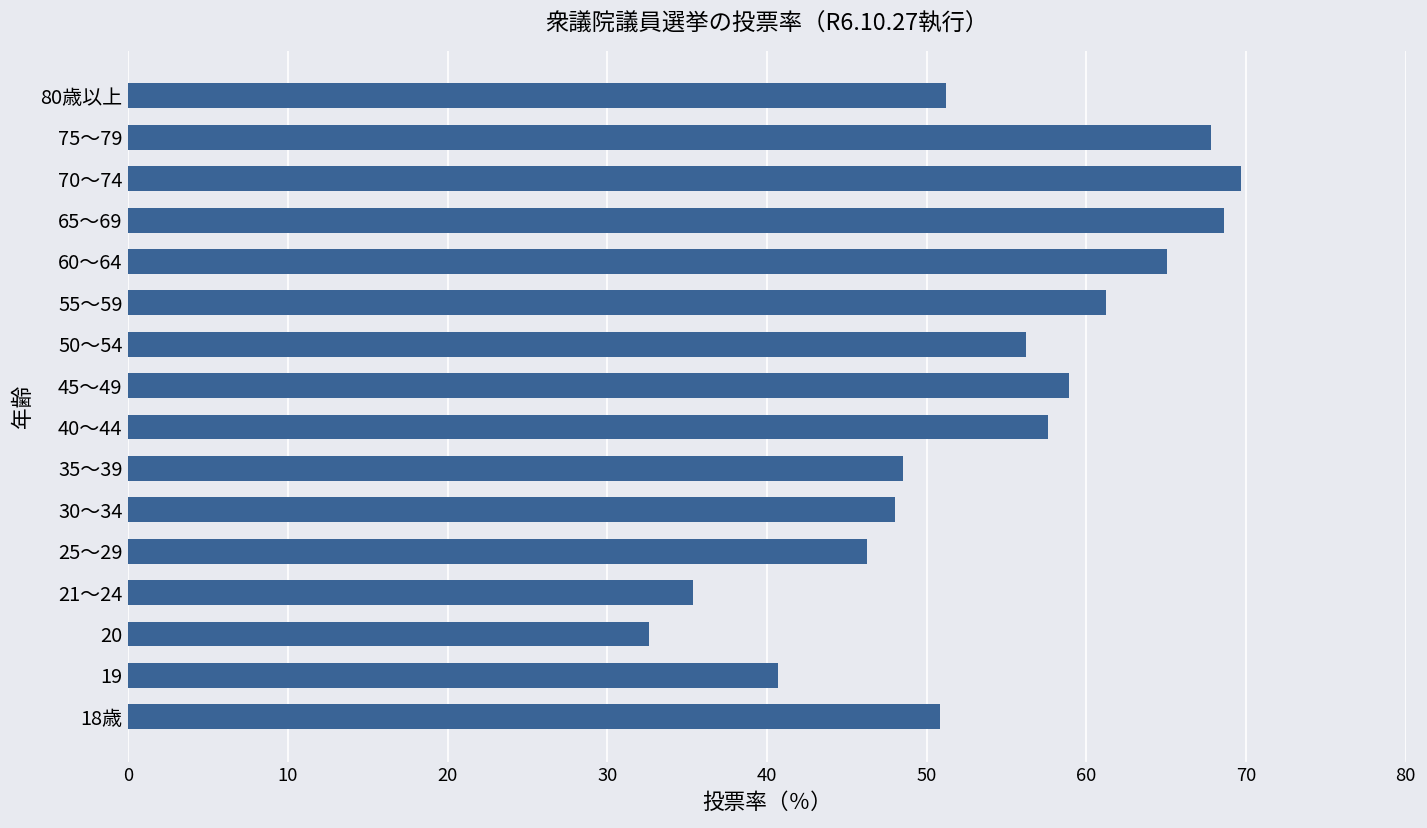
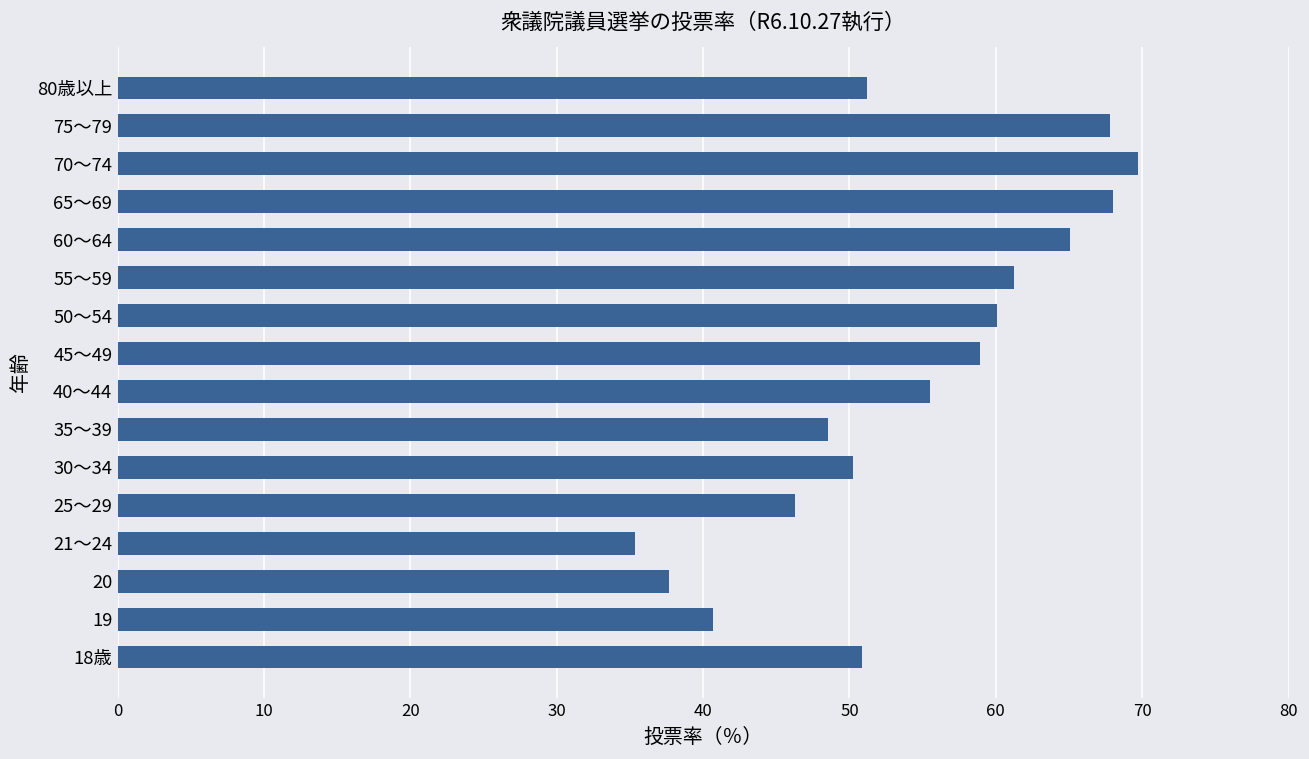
65～69: 68.7 -> 68.0
50～54: 56.2 -> 60.1
40～44: 57.6 -> 55.5
30～34: 48.0 -> 50.2
20: 32.6 -> 37.7
